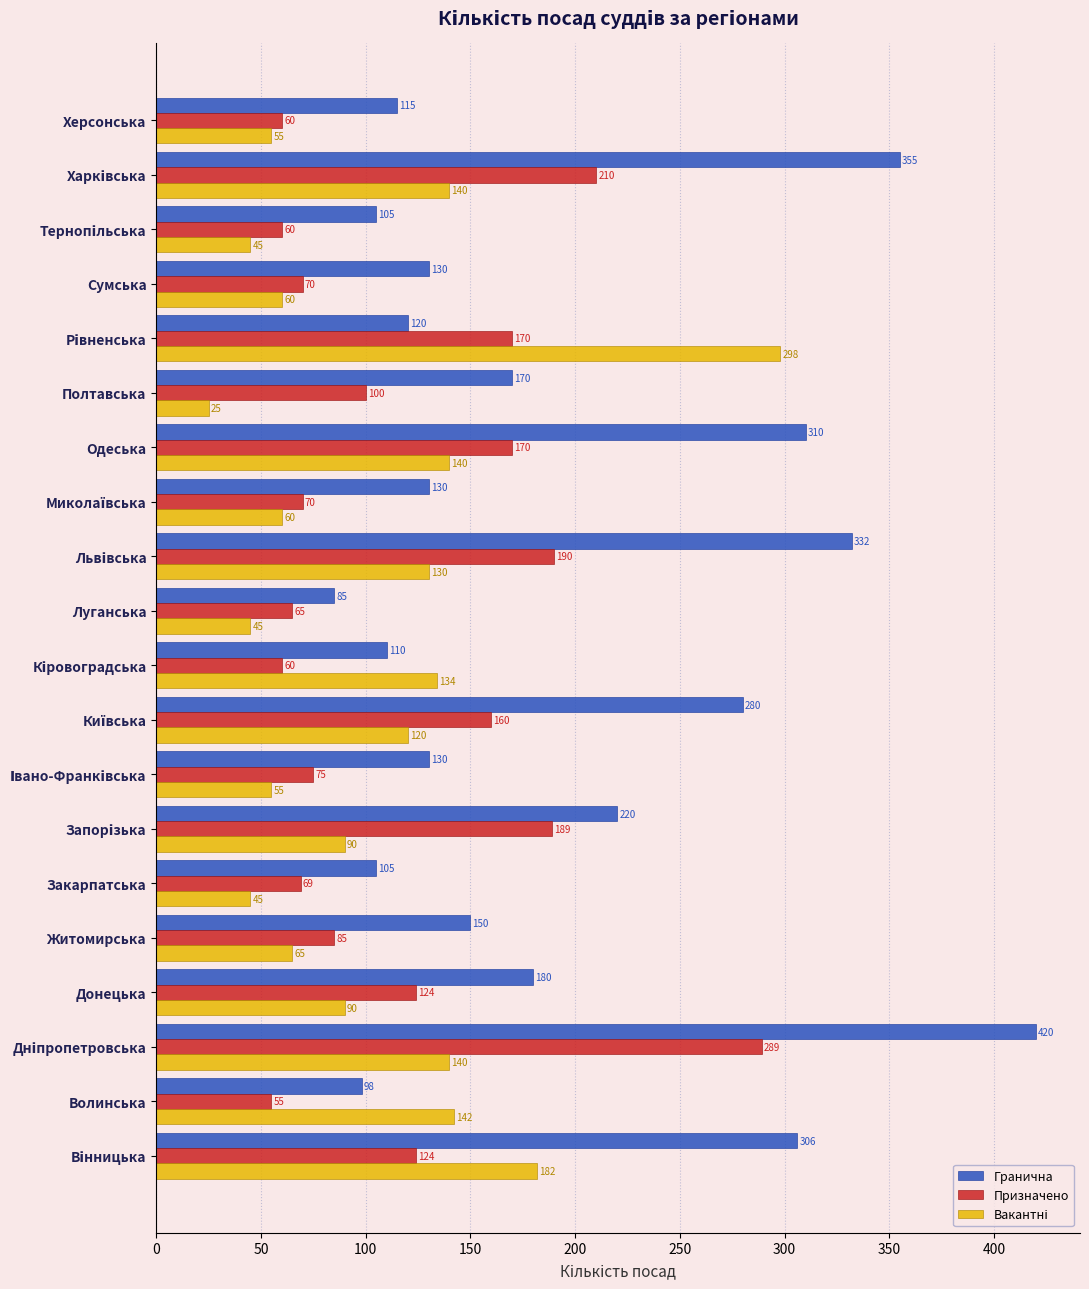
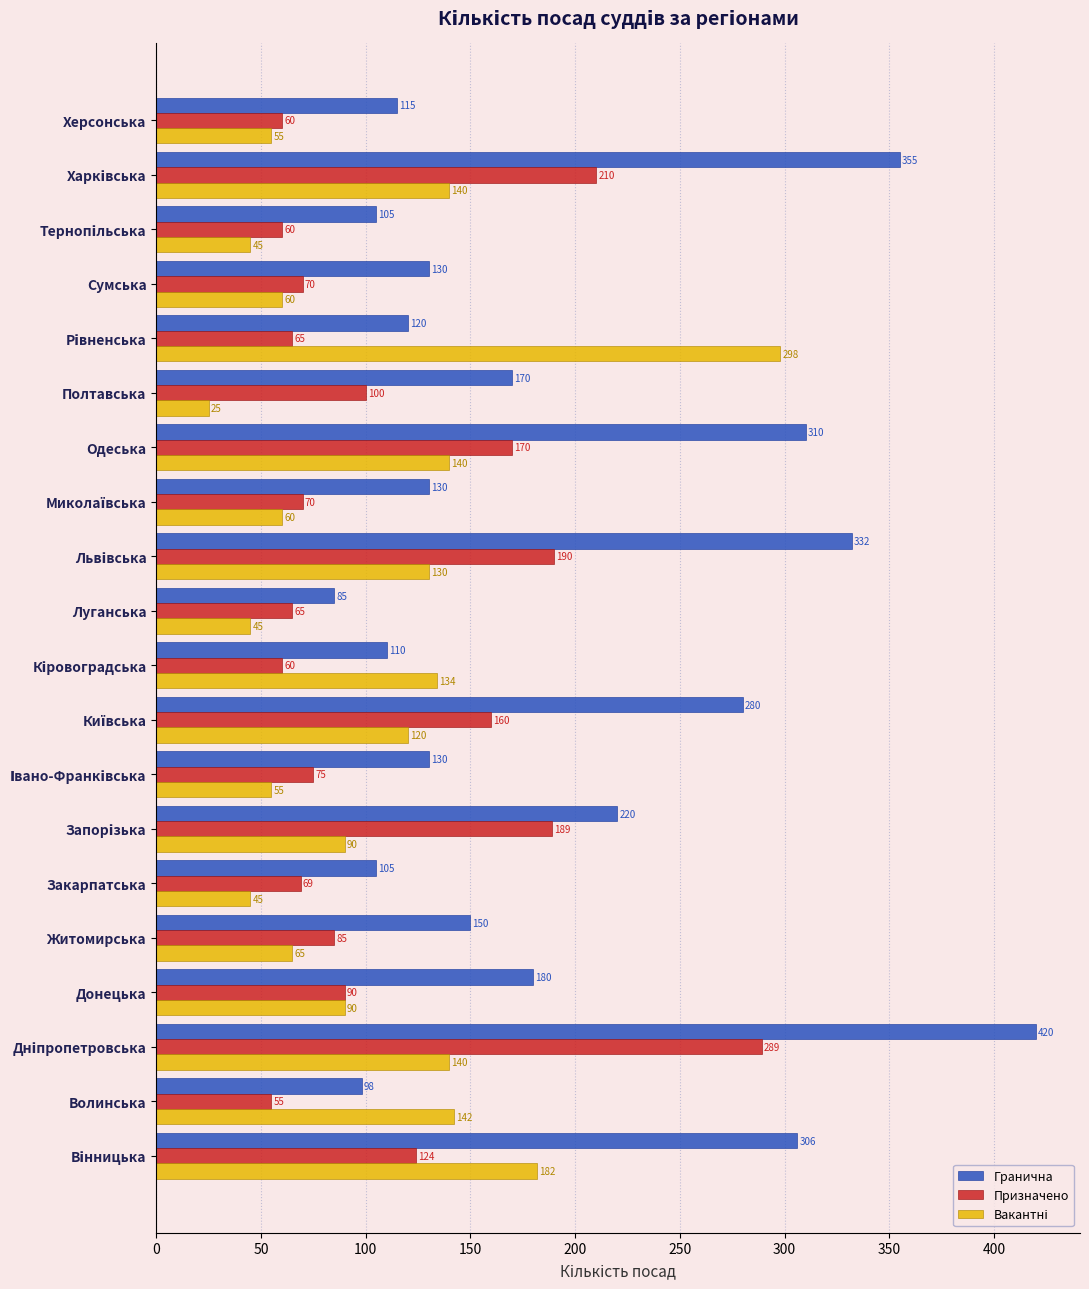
Призначено, Рівненська: 170 -> 65
Призначено, Донецька: 124 -> 90
